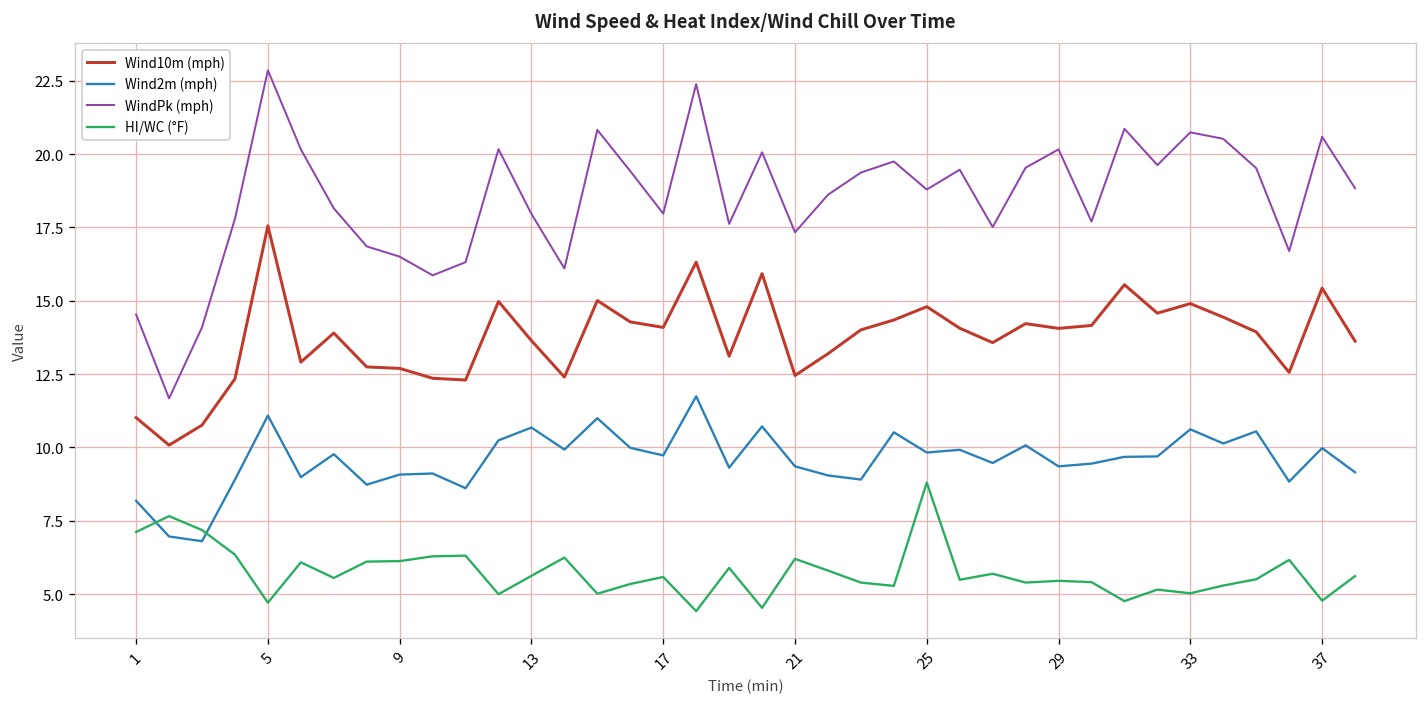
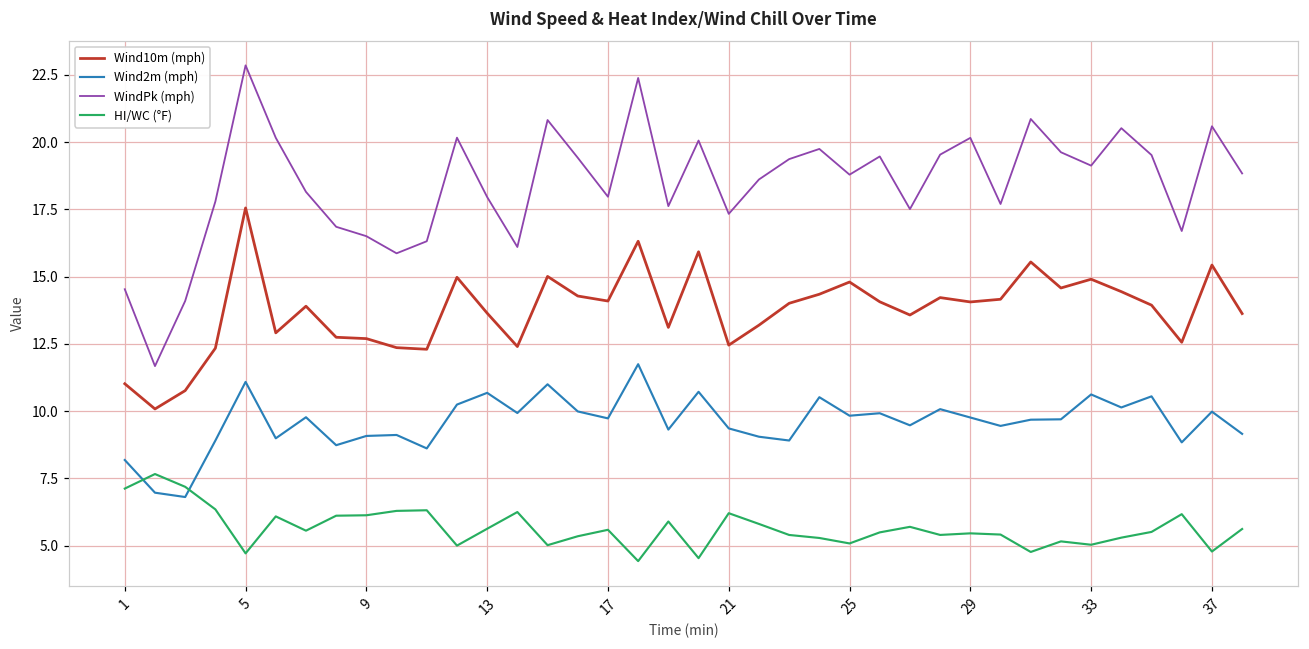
HI/WC (°F), 25: 8.8 -> 5.1
Wind2m (mph), 29: 9.4 -> 9.8
WindPk (mph), 33: 20.7 -> 19.1
